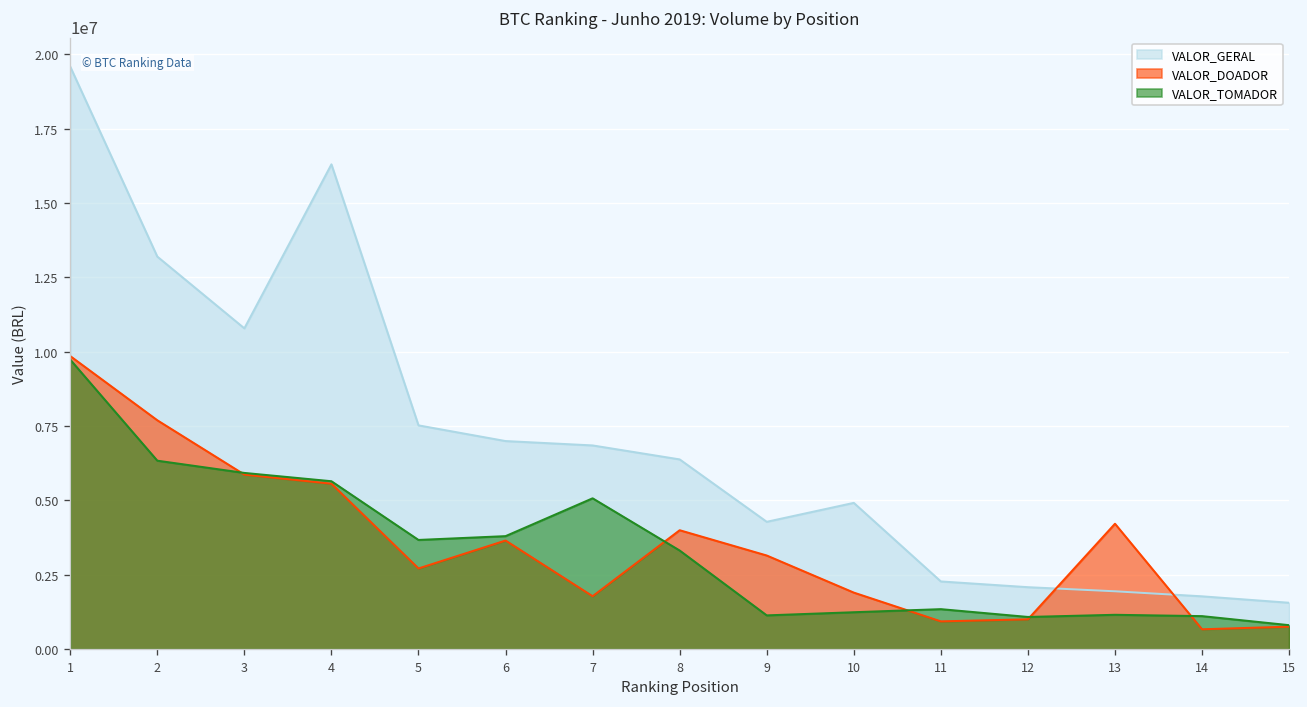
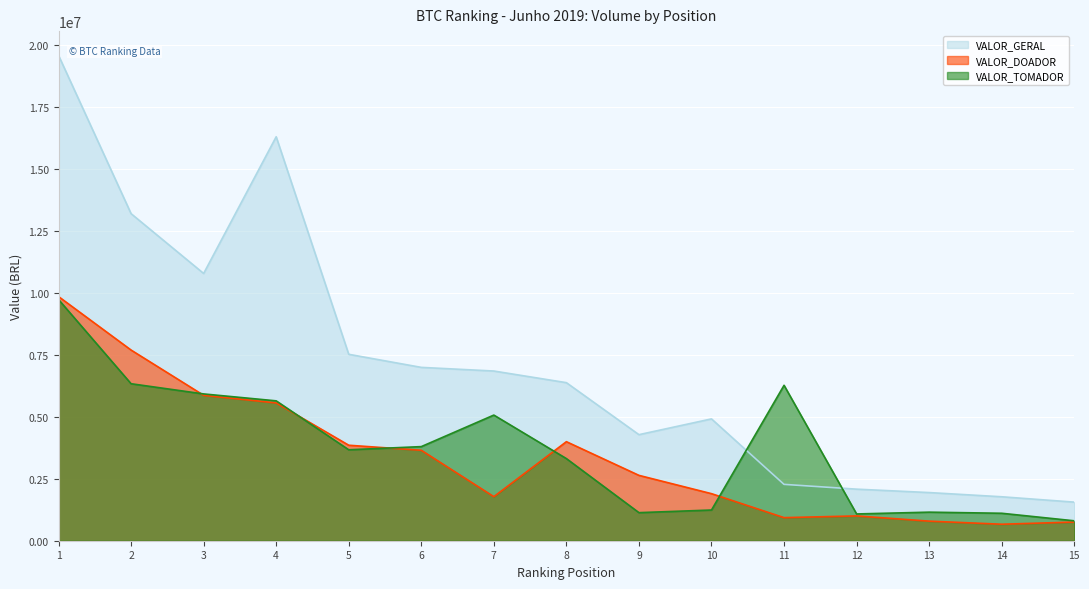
VALOR_DOADOR, 5: 2700000 -> 3900000
VALOR_DOADOR, 9: 3100000 -> 2600000
VALOR_TOMADOR, 11: 1300000 -> 6300000
VALOR_DOADOR, 13: 4200000 -> 800000
